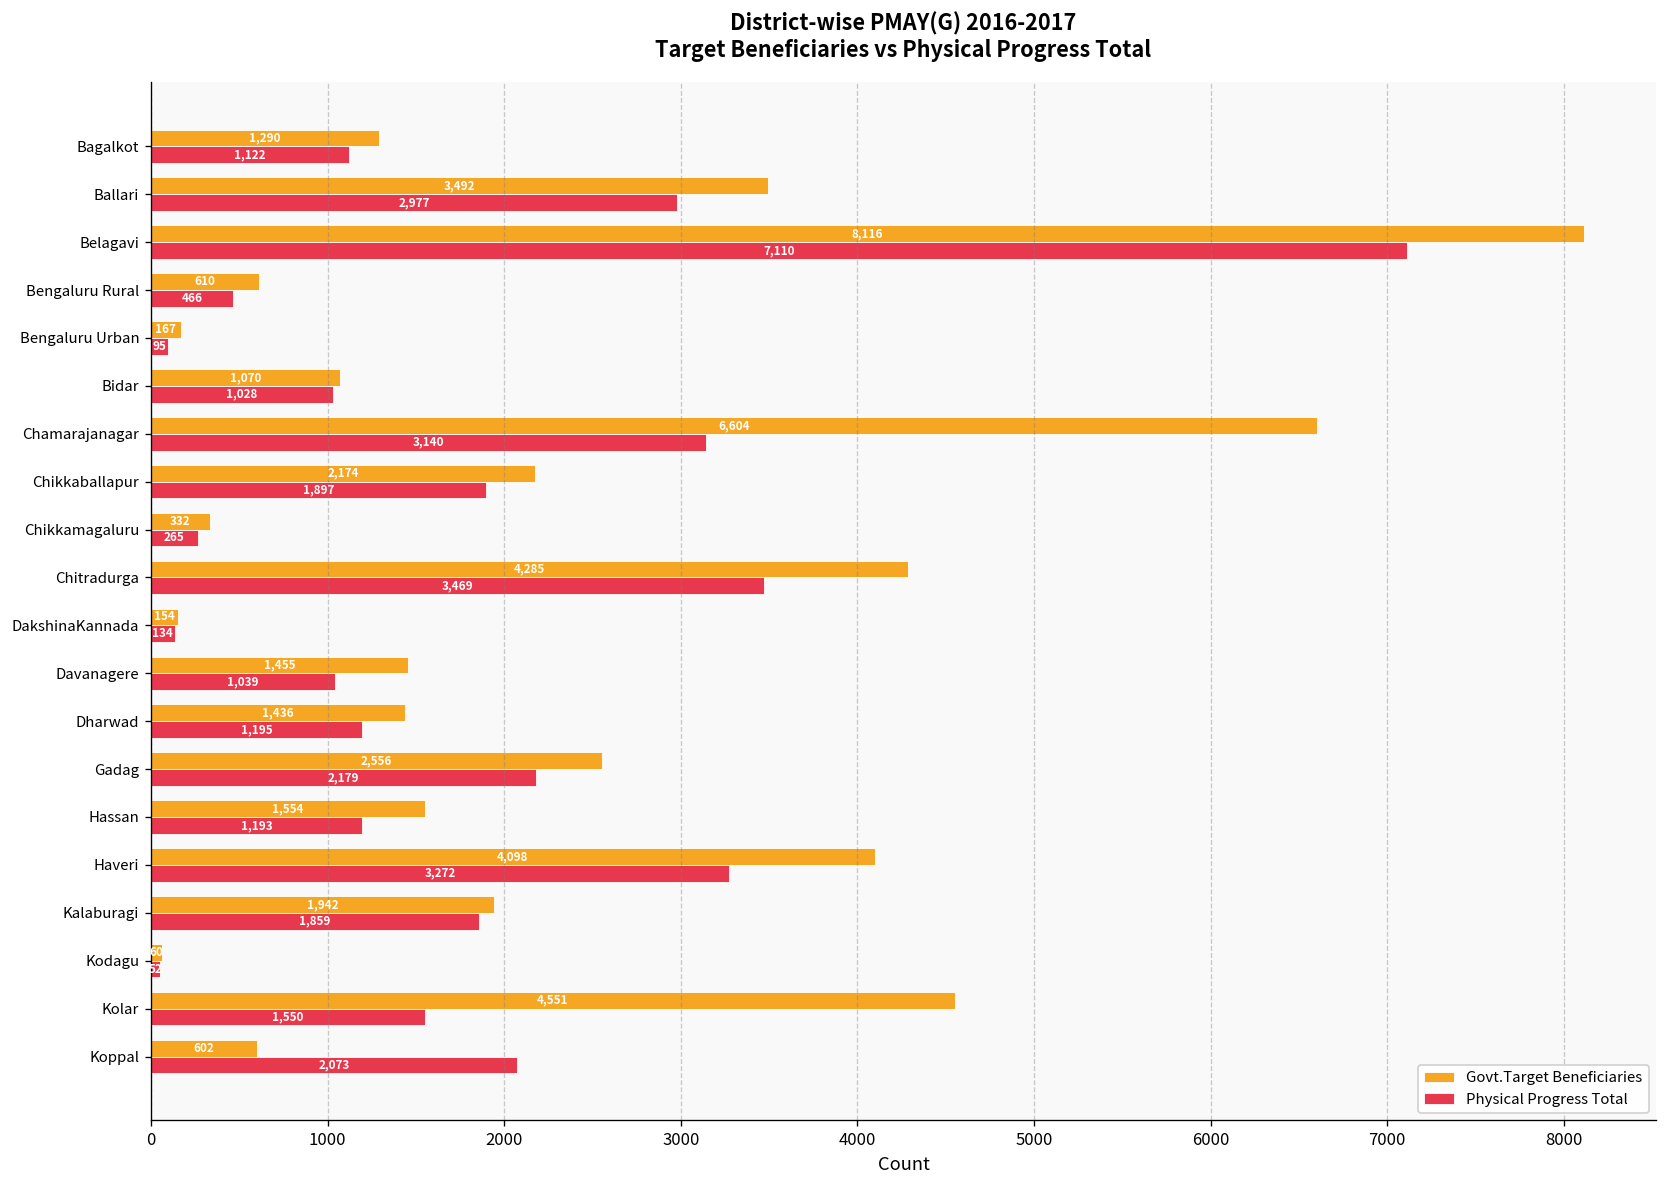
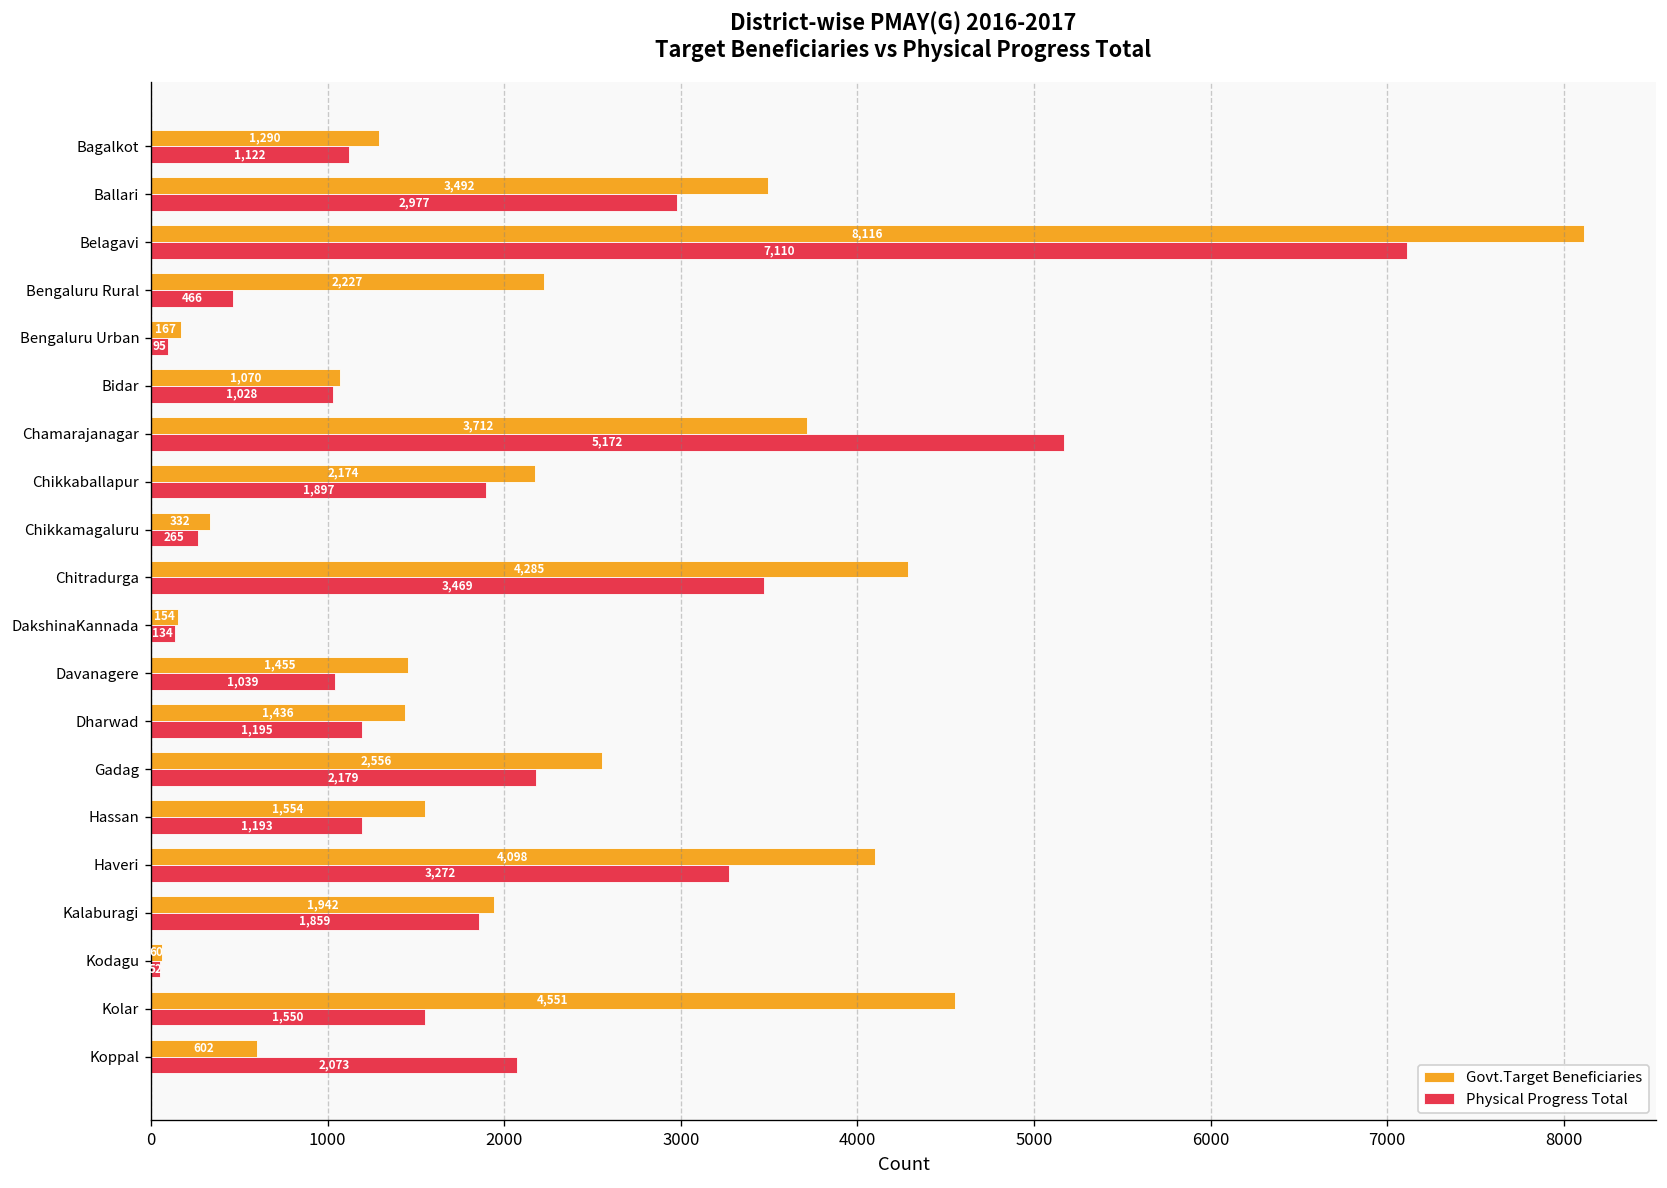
Govt.Target Beneficiaries, Bengaluru Rural: 610 -> 2,227
Govt.Target Beneficiaries, Chamarajanagar: 6,604 -> 3,712
Physical Progress Total, Chamarajanagar: 3,140 -> 5,172
